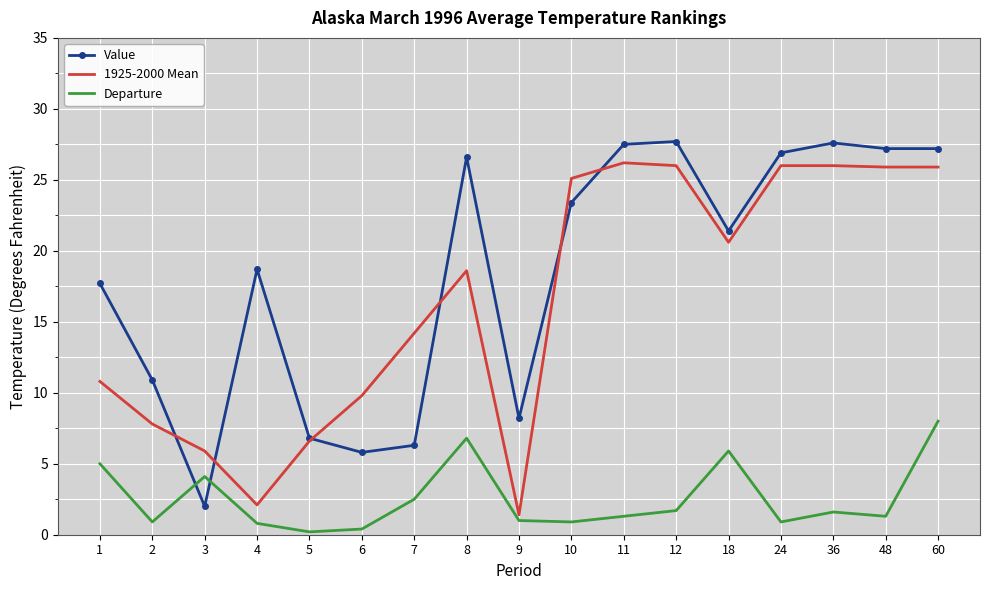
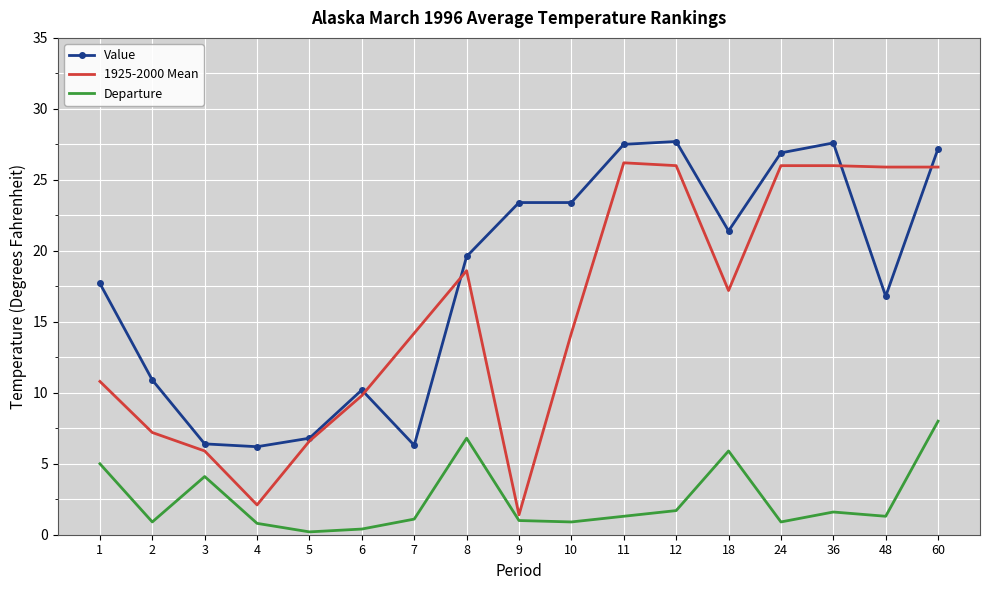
1925-2000 Mean, 2: 7.8 -> 7.2
Value, 3: 2.0 -> 6.4
Value, 4: 18.7 -> 6.2
Value, 6: 5.8 -> 10.2
Departure, 7: 2.5 -> 1.1
Value, 8: 26.6 -> 19.6
Value, 9: 8.2 -> 23.4
1925-2000 Mean, 10: 25.1 -> 14.2
1925-2000 Mean, 18: 20.6 -> 17.2
Value, 48: 27.2 -> 16.8
